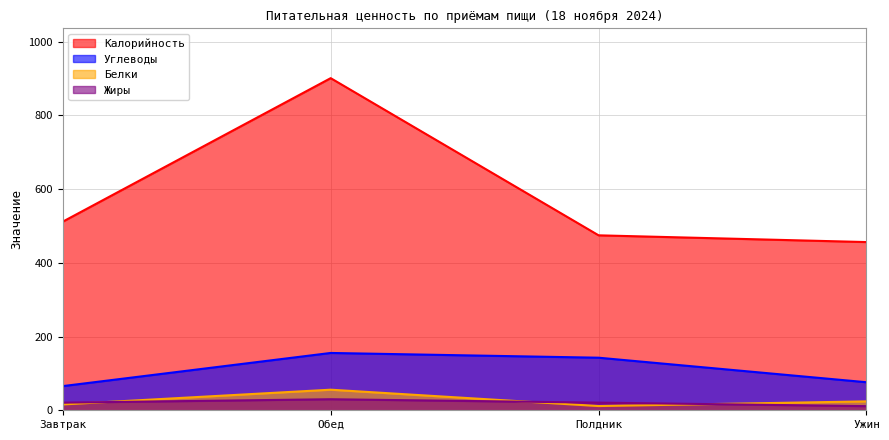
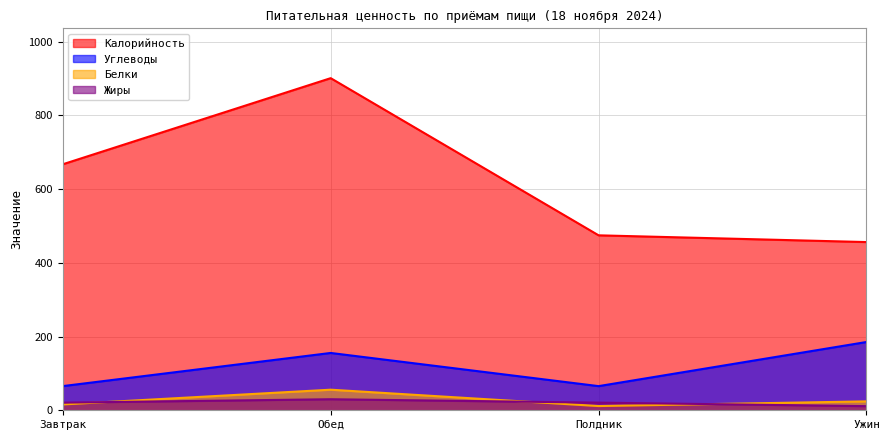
Калорийность, Завтрак: 510 -> 670
Углеводы, Полдник: 140 -> 70
Углеводы, Ужин: 80 -> 190
